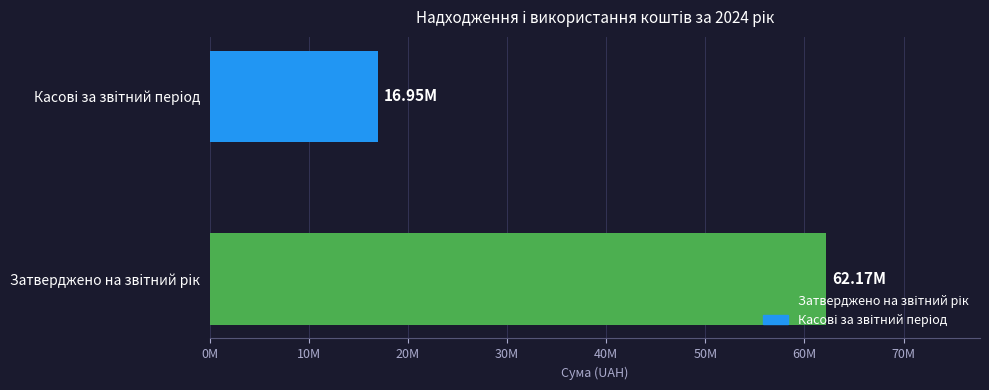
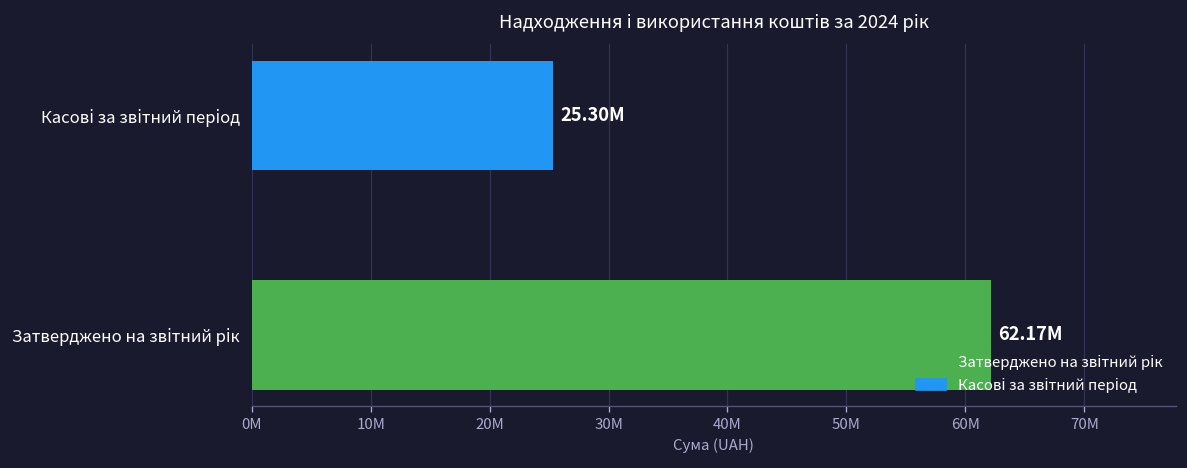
Касові за звітний період: 16.95M -> 25.30M
